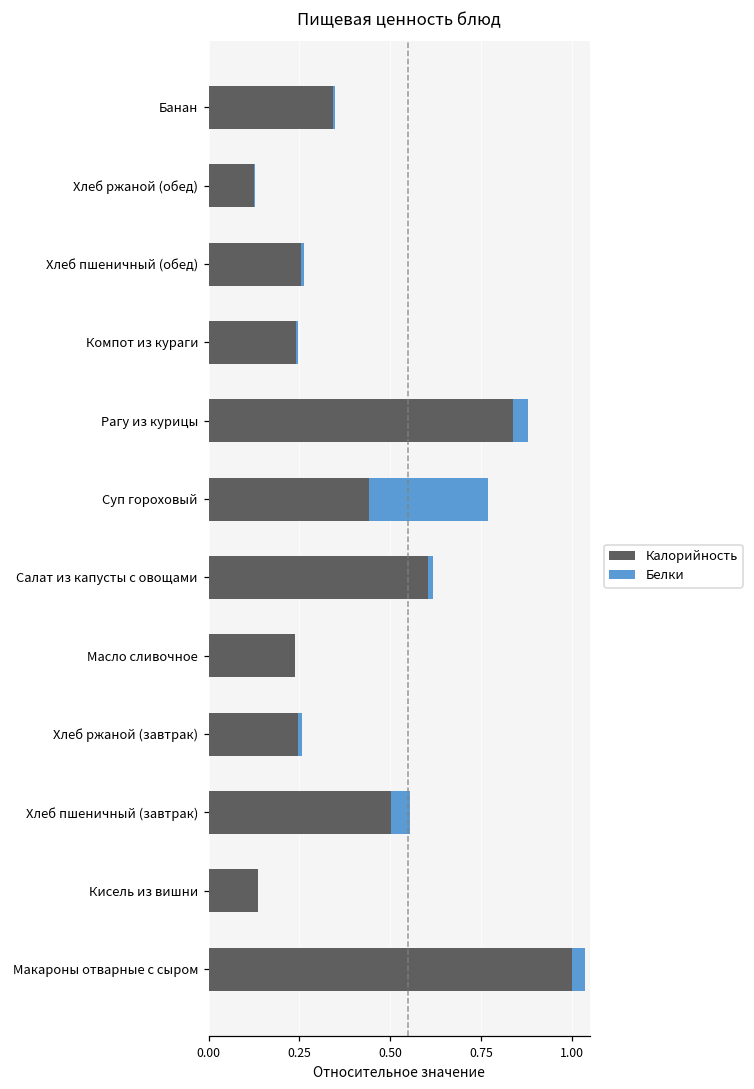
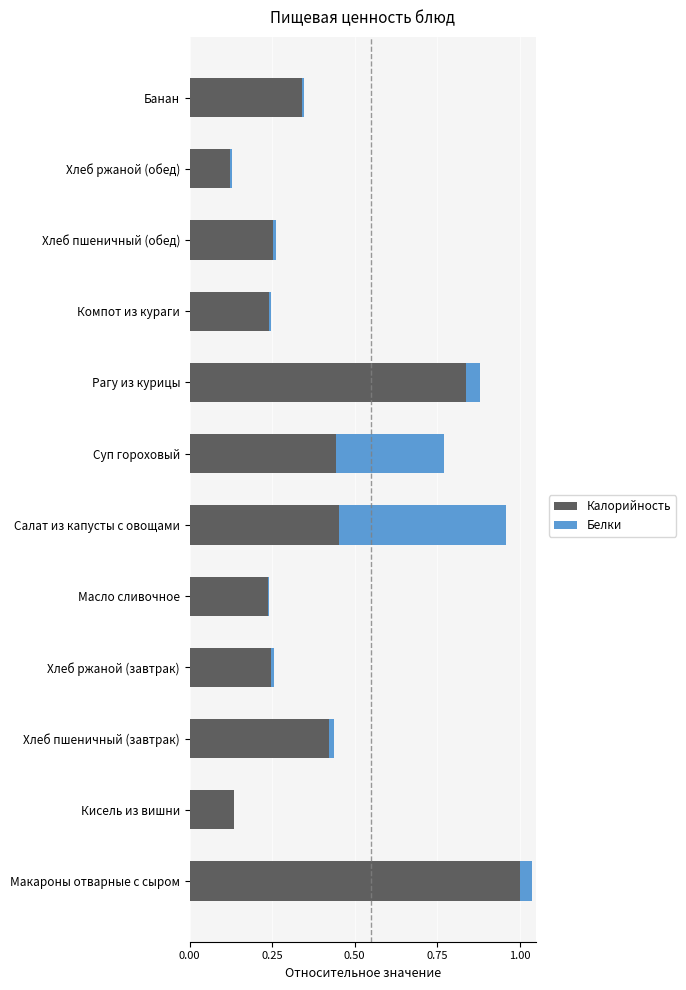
Калорийность, Салат из капусты с овощами: 0.60 -> 0.45
Белки, Салат из капусты с овощами: 0.02 -> 0.51
Калорийность, Хлеб пшеничный (завтрак): 0.50 -> 0.42
Белки, Хлеб пшеничный (завтрак): 0.05 -> 0.01
